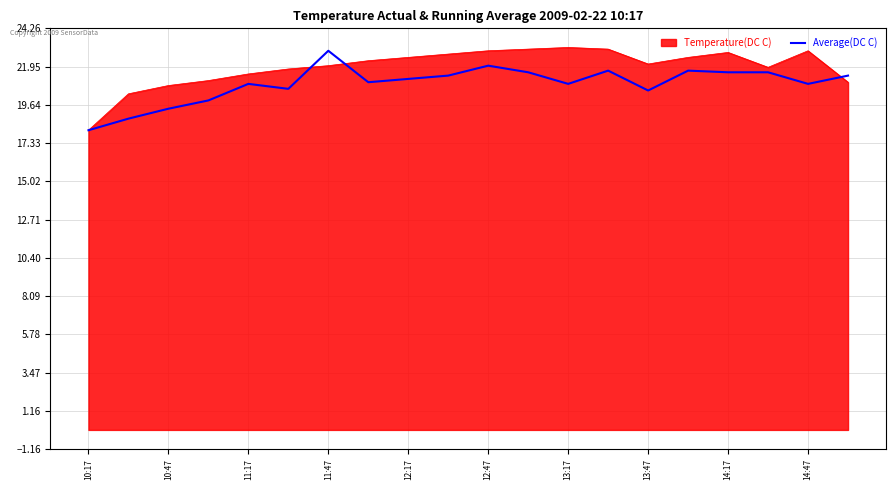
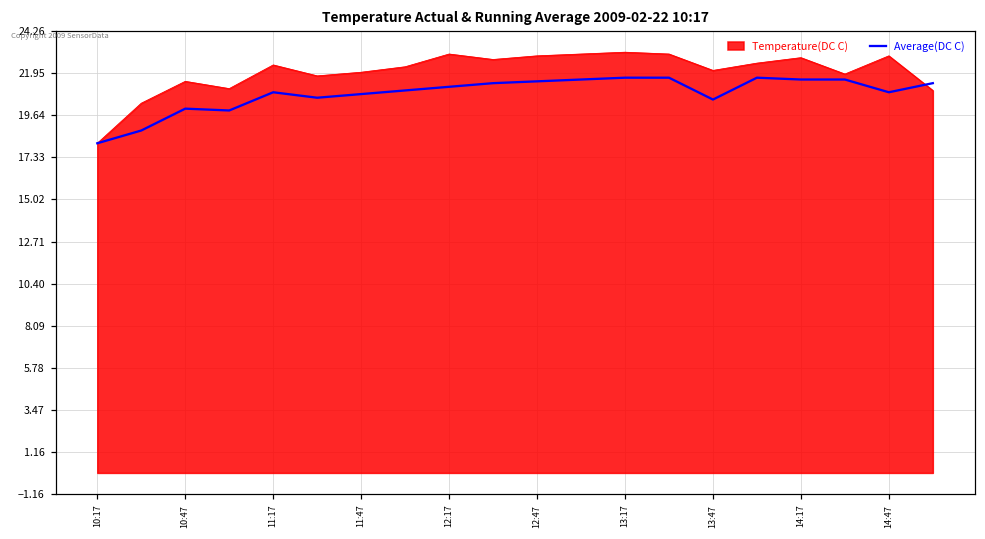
Temperature(DC C), 10:47: 20.8 -> 21.5
Average(DC C), 10:47: 19.4 -> 20.0
Temperature(DC C), 11:17: 21.5 -> 22.4
Average(DC C), 11:47: 22.9 -> 20.8
Temperature(DC C), 12:17: 22.5 -> 23.0
Average(DC C), 12:47: 22.0 -> 21.5
Average(DC C), 13:17: 20.9 -> 21.7
